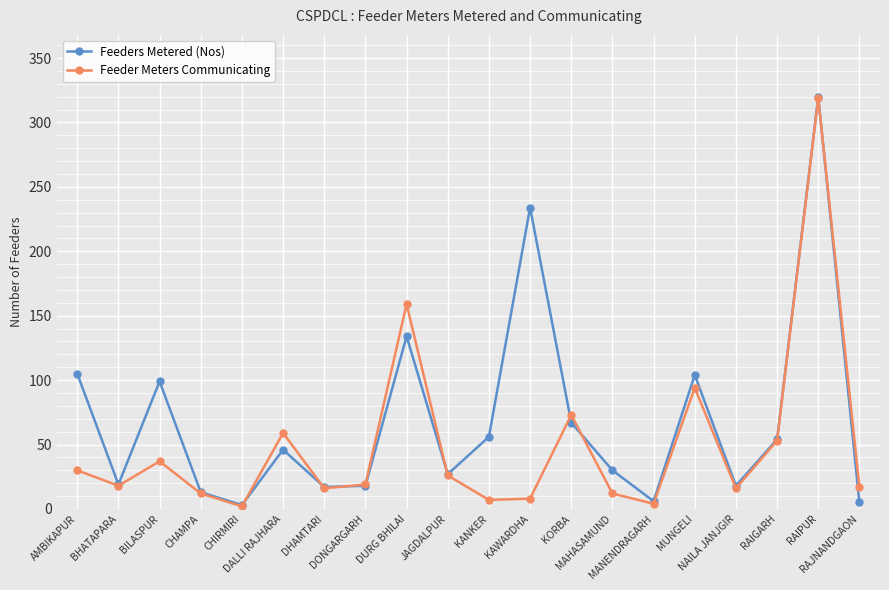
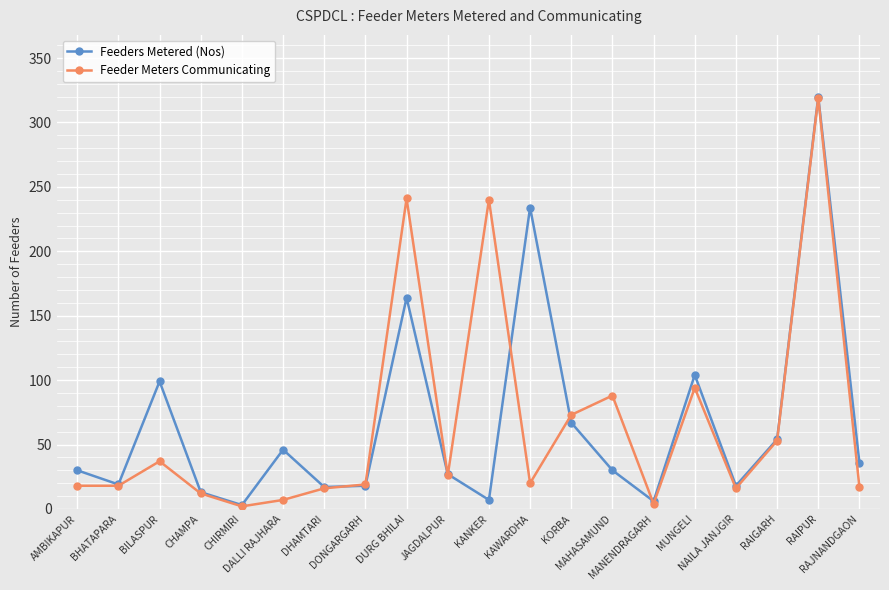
Feeders Metered (Nos), AMBIKAPUR: 105 -> 30
Feeder Meters Communicating, AMBIKAPUR: 30 -> 18
Feeder Meters Communicating, DALLI RAJHARA: 59 -> 7
Feeders Metered (Nos), DURG BHILAI: 134 -> 164
Feeder Meters Communicating, DURG BHILAI: 159 -> 241
Feeders Metered (Nos), KANKER: 56 -> 7
Feeder Meters Communicating, KANKER: 7 -> 240
Feeder Meters Communicating, KAWARDHA: 8 -> 20
Feeder Meters Communicating, MAHASAMUND: 12 -> 88
Feeders Metered (Nos), RAJNANDGAON: 5 -> 36
